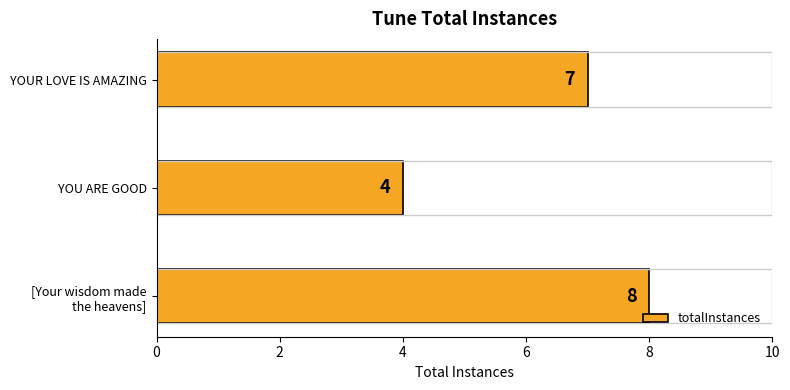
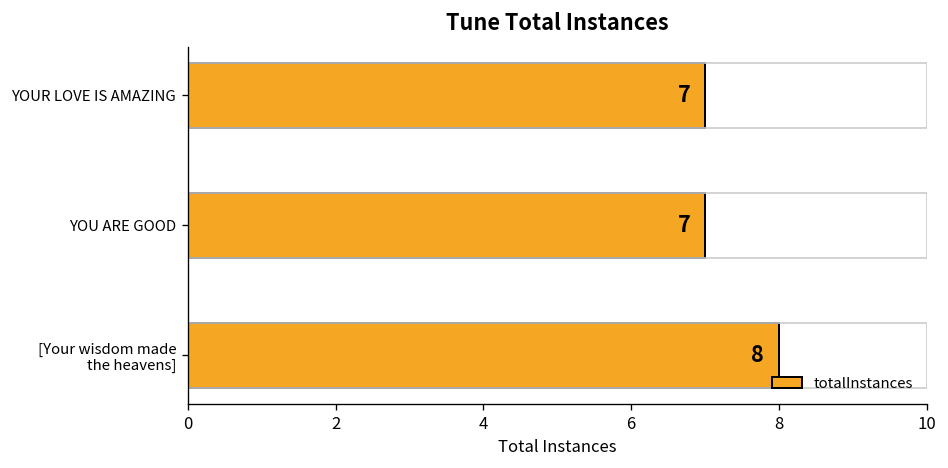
totalInstances, YOU ARE GOOD: 4 -> 7
